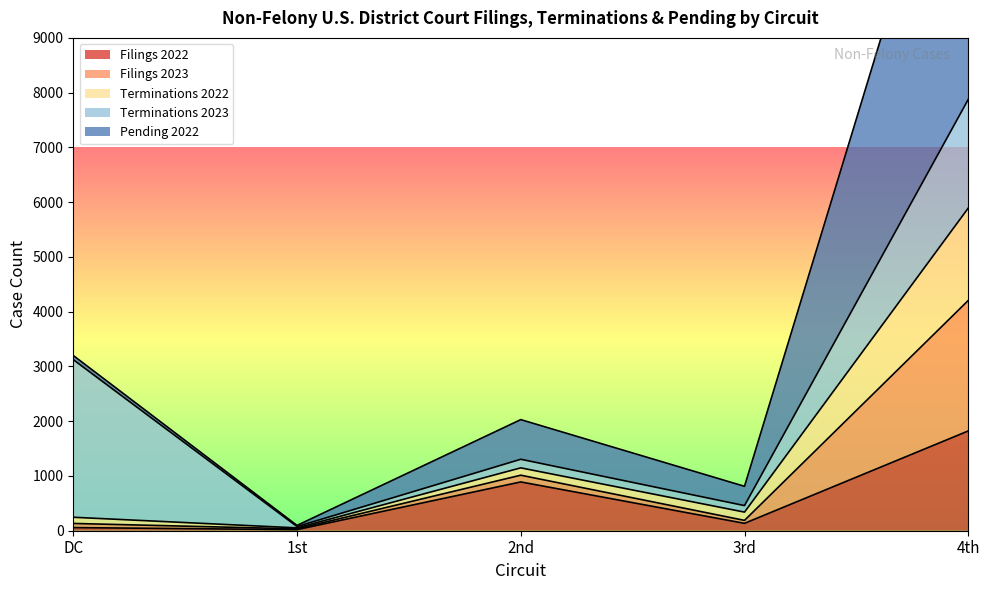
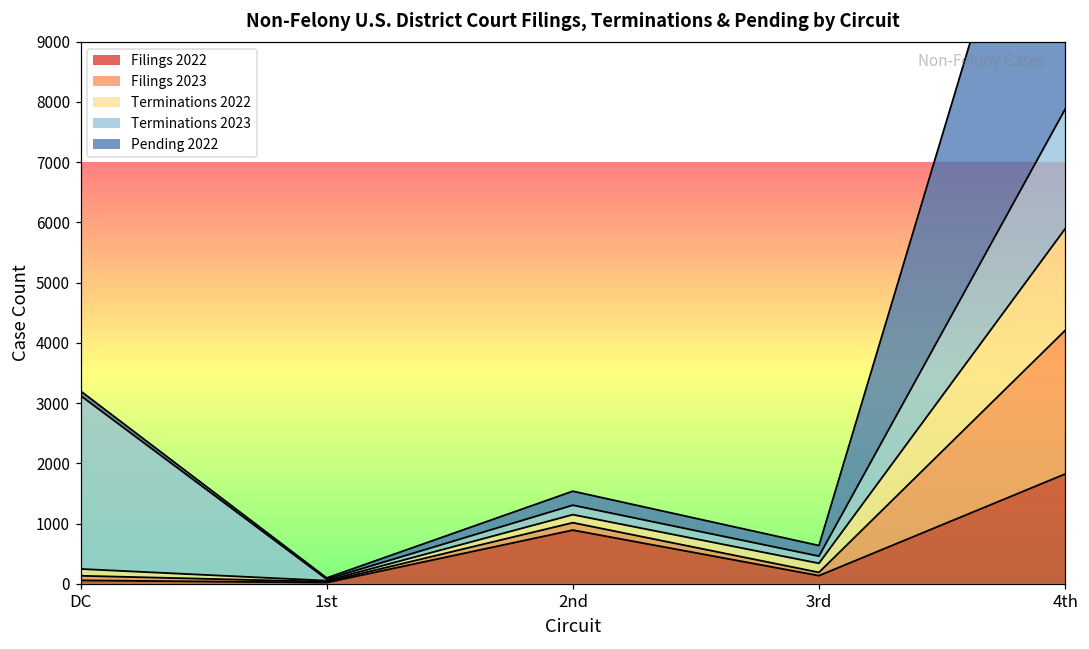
Pending 2022, 2nd: 700 -> 200
Pending 2022, 3rd: 400 -> 200
